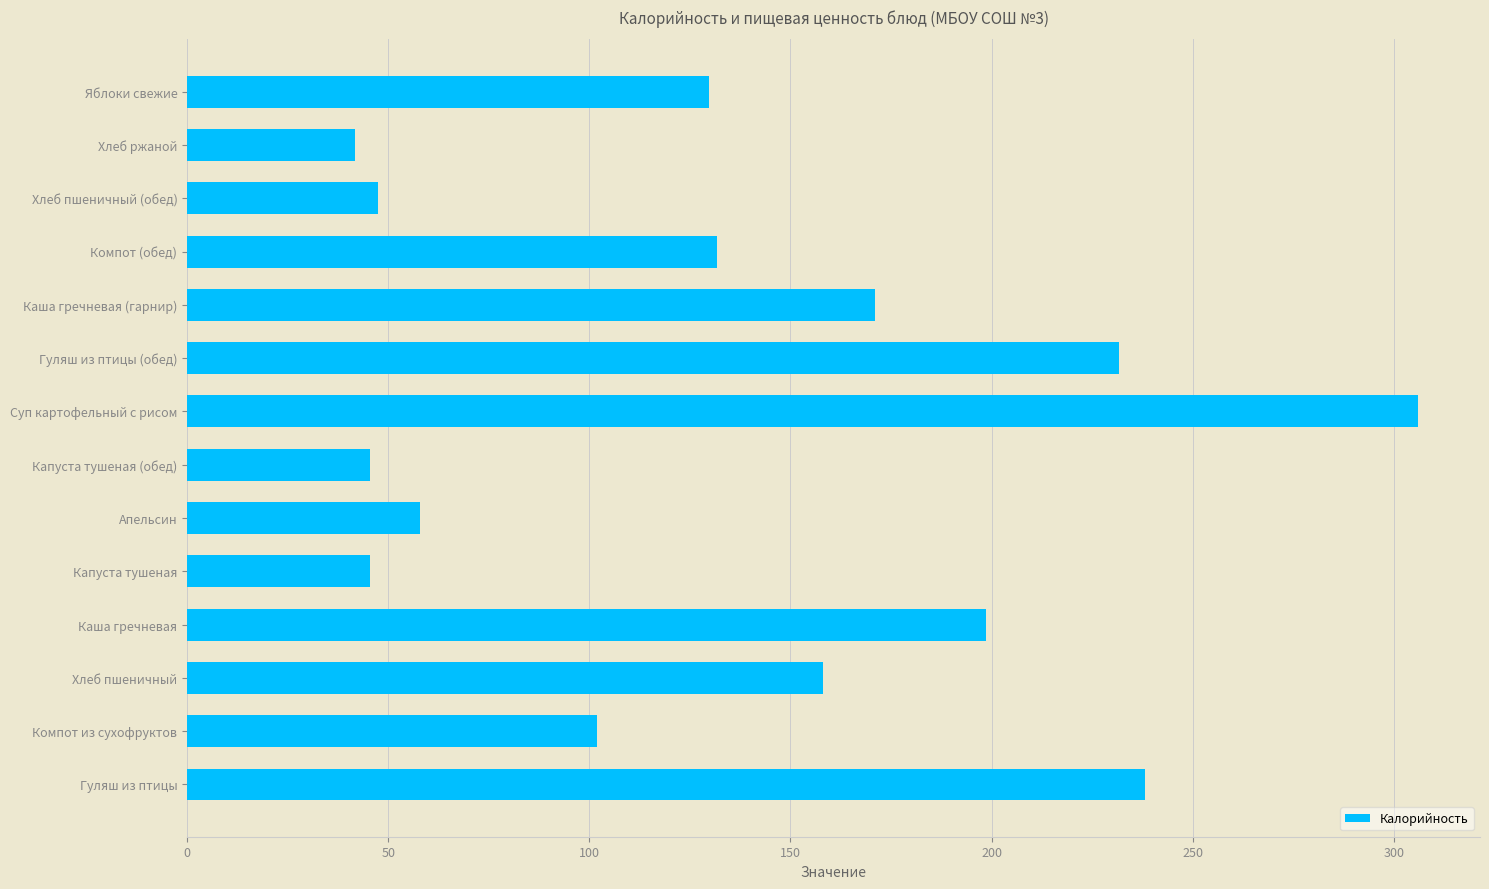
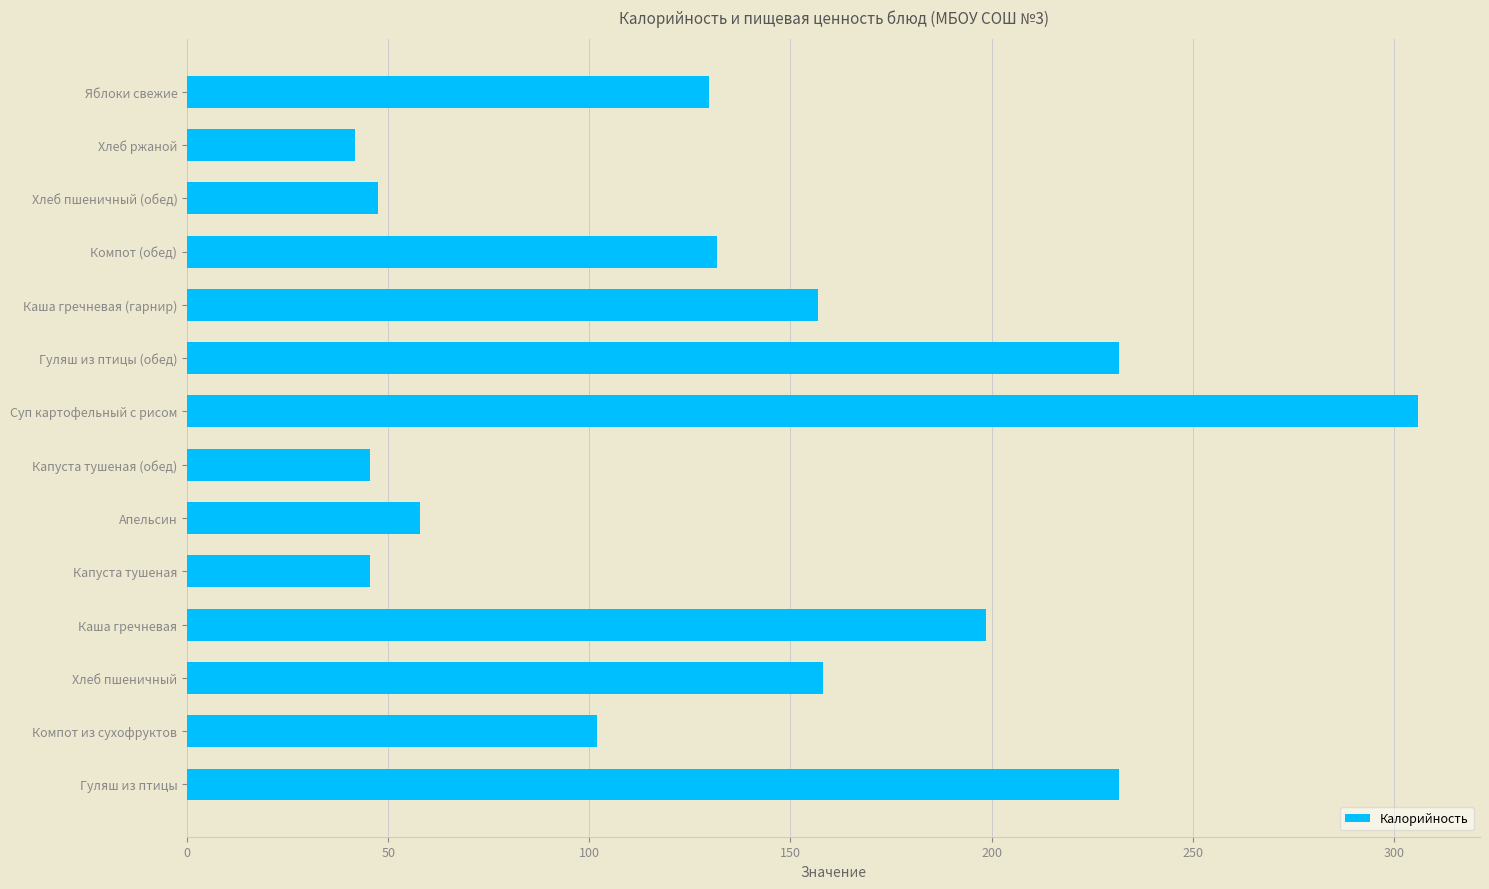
Каша гречневая (гарнир): 171 -> 157
Гуляш из птицы: 238 -> 232
